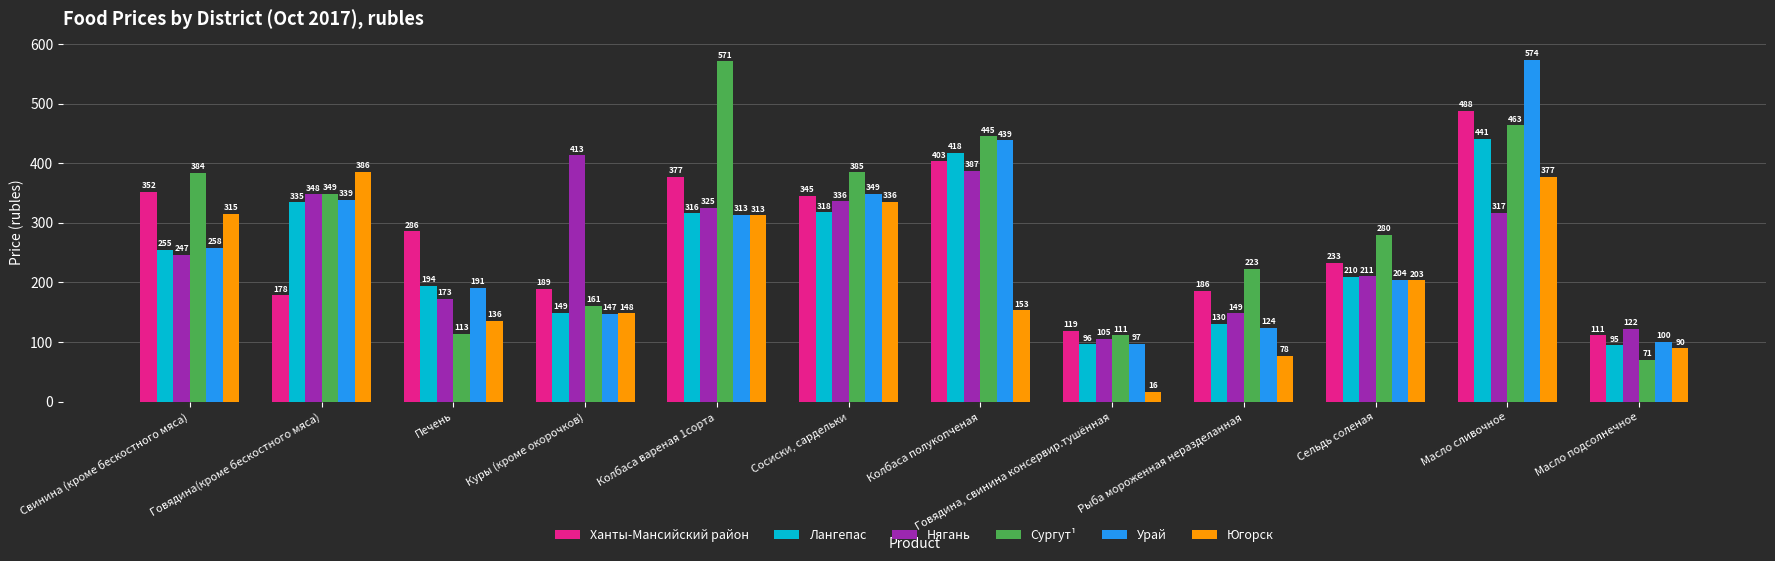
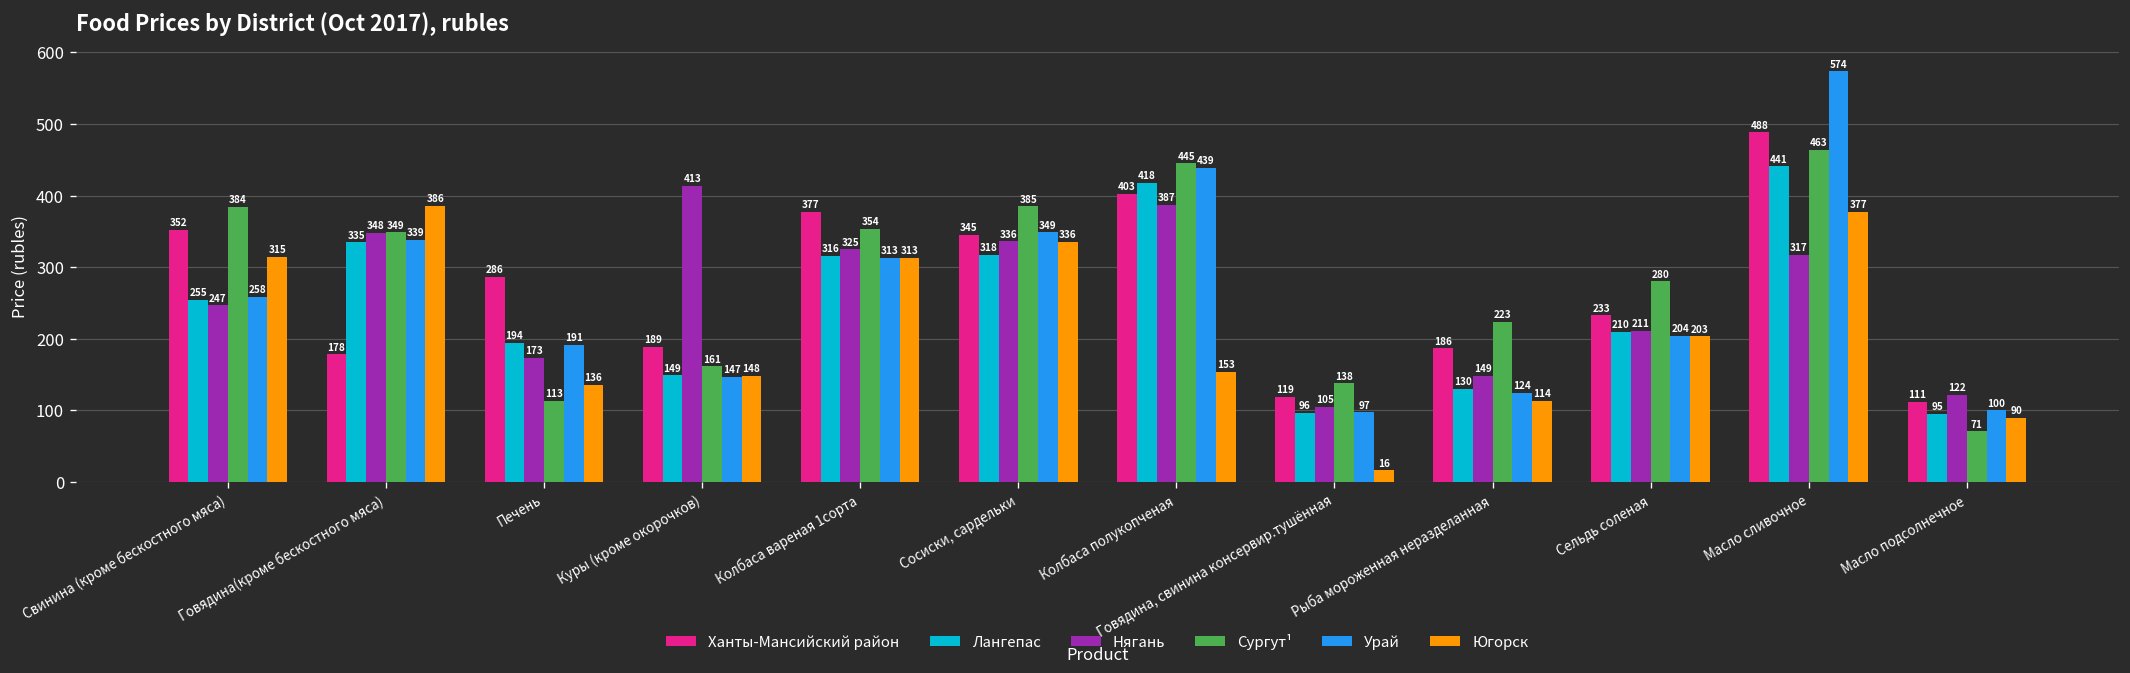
Сургут¹, Колбаса вареная 1сорта: 571 -> 354
Сургут¹, Говядина, свинина консервир.тушённая: 111 -> 138
Югорск, Рыба мороженная неразделанная: 78 -> 114
